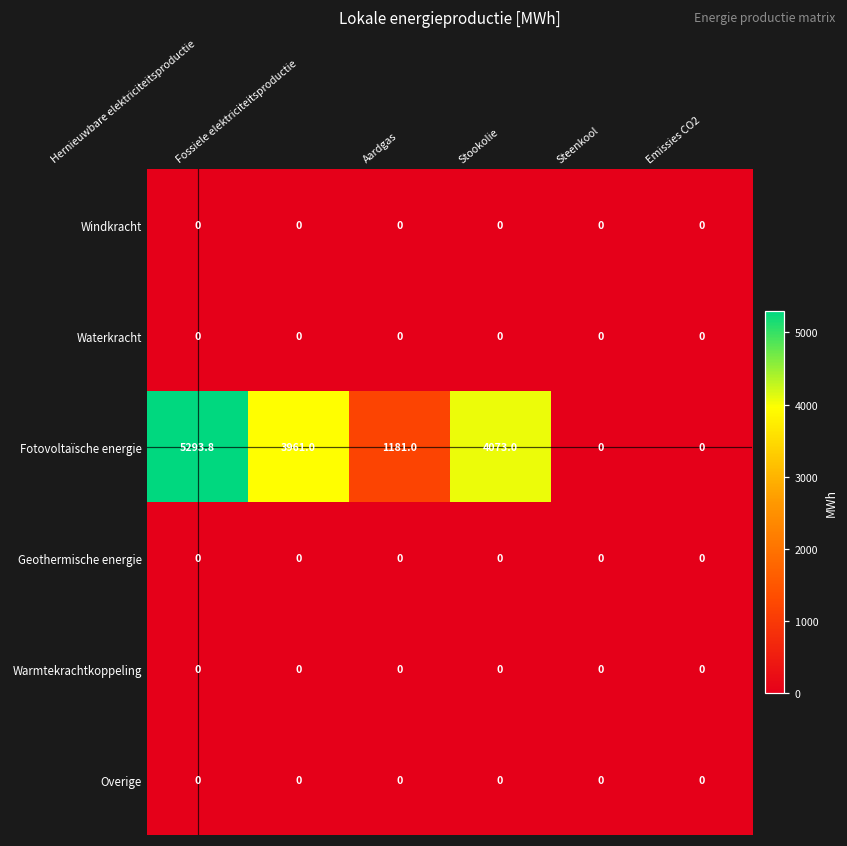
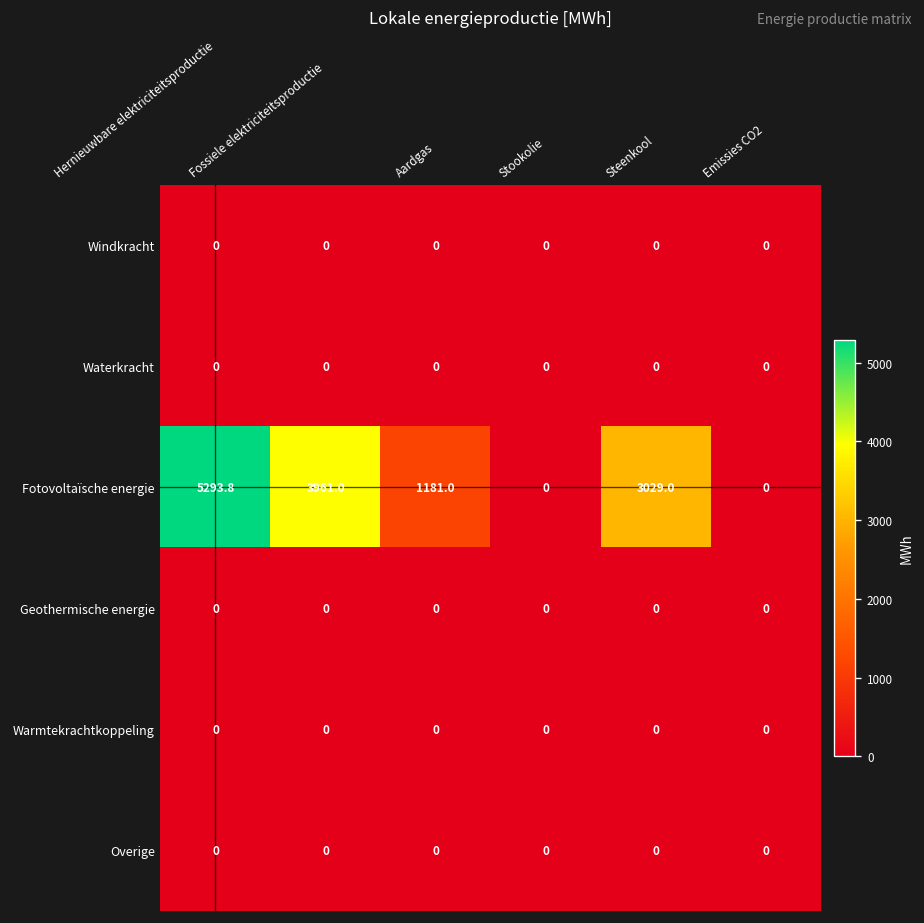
Fotovoltaïsche energie, Stookolie: 4073.0 -> 0
Fotovoltaïsche energie, Steenkool: 0 -> 3029.0
